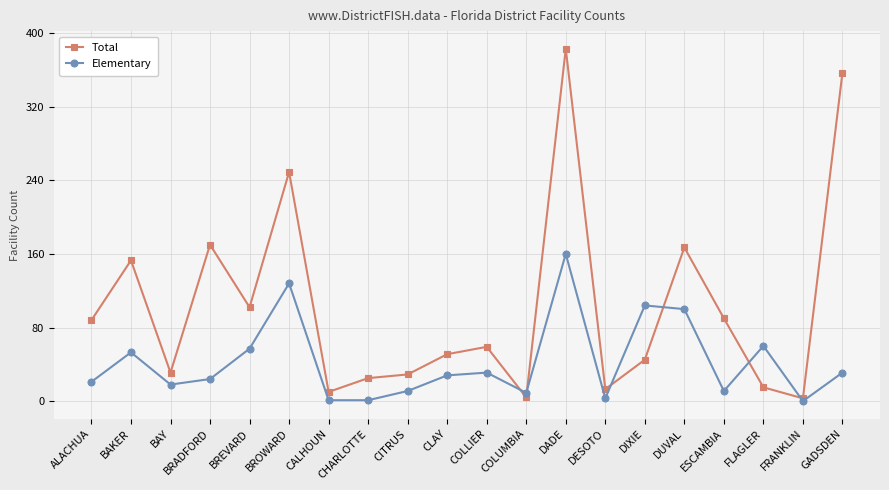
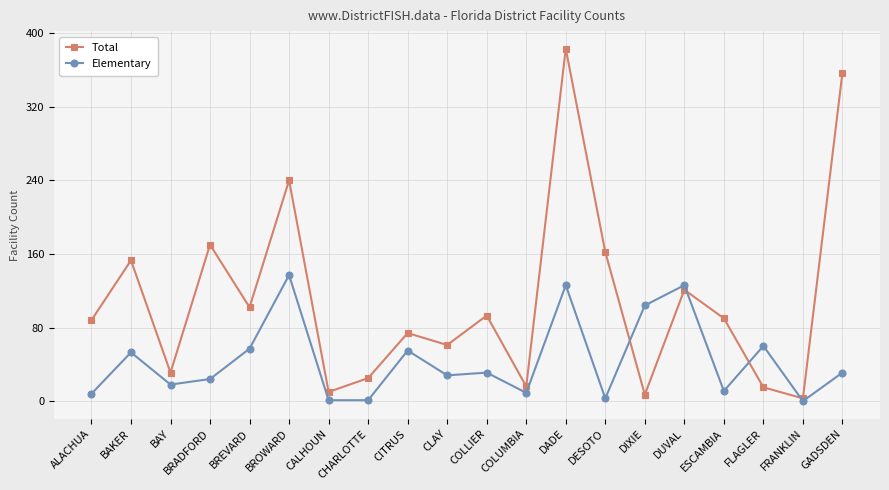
Elementary, ALACHUA: 20 -> 10
Total, BROWARD: 250 -> 240
Elementary, BROWARD: 130 -> 140
Total, CITRUS: 30 -> 70
Elementary, CITRUS: 10 -> 60
Total, CLAY: 50 -> 60
Total, COLLIER: 60 -> 90
Total, COLUMBIA: 0 -> 20
Elementary, DADE: 160 -> 130
Total, DESOTO: 10 -> 160
Total, DIXIE: 50 -> 10
Total, DUVAL: 170 -> 120
Elementary, DUVAL: 100 -> 130
